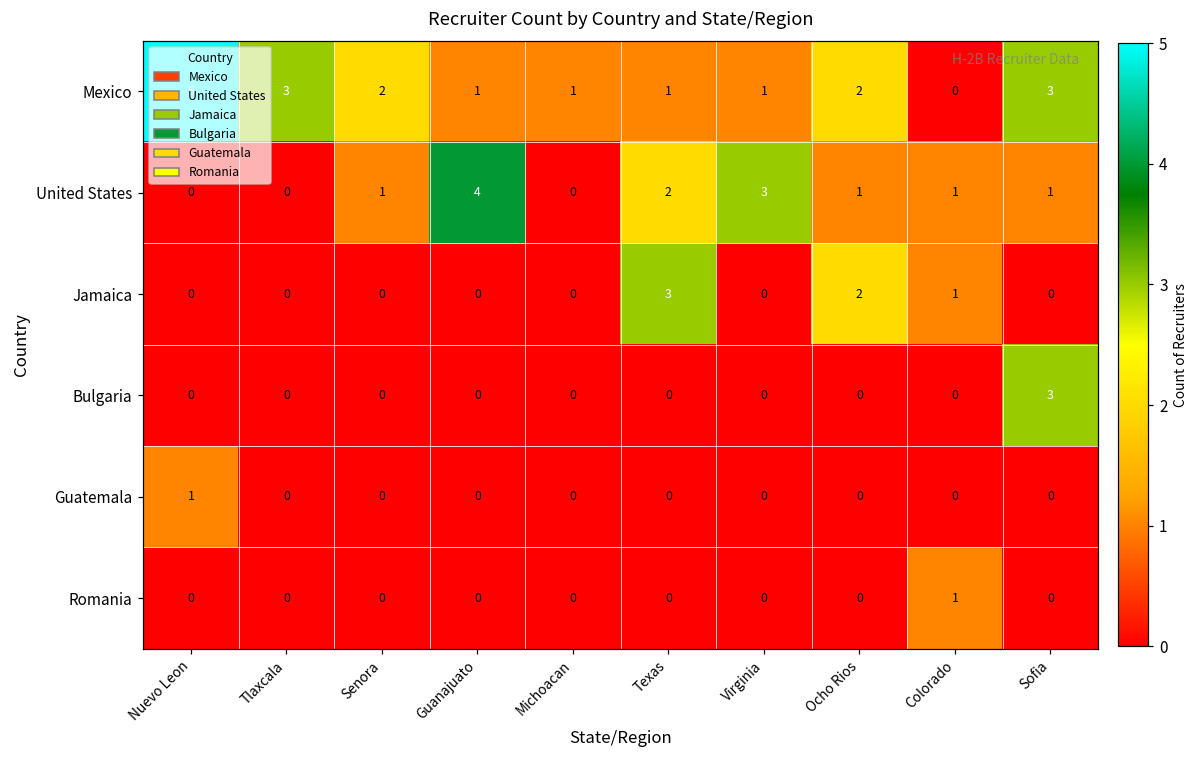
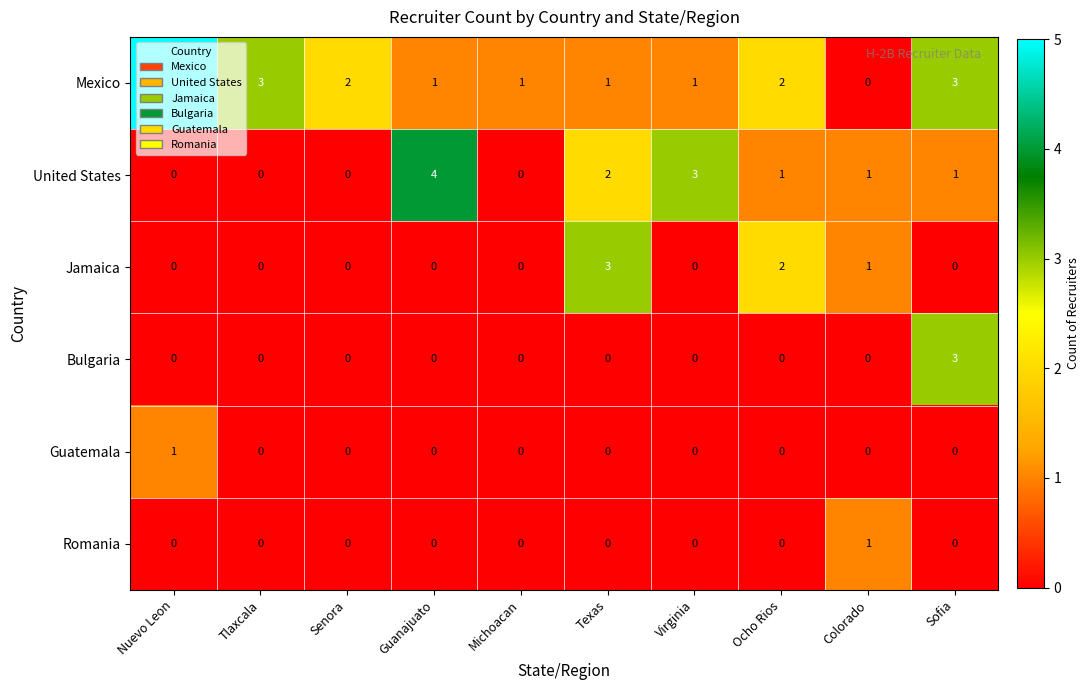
United States, Senora: 1 -> 0
